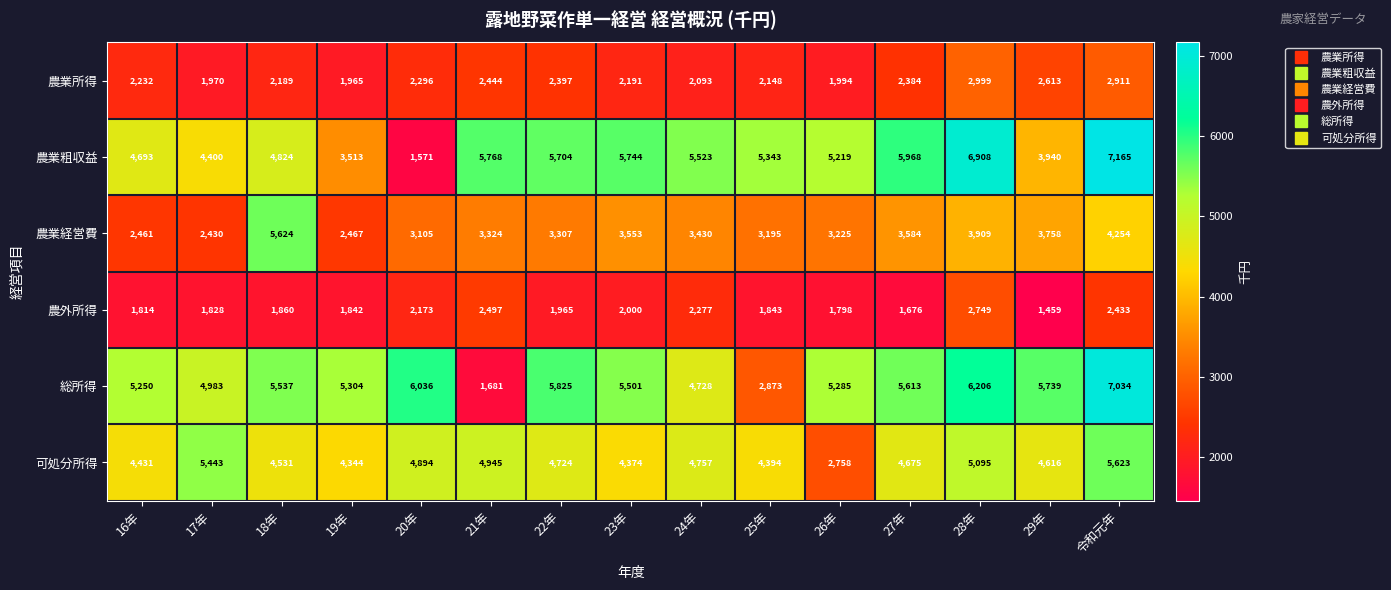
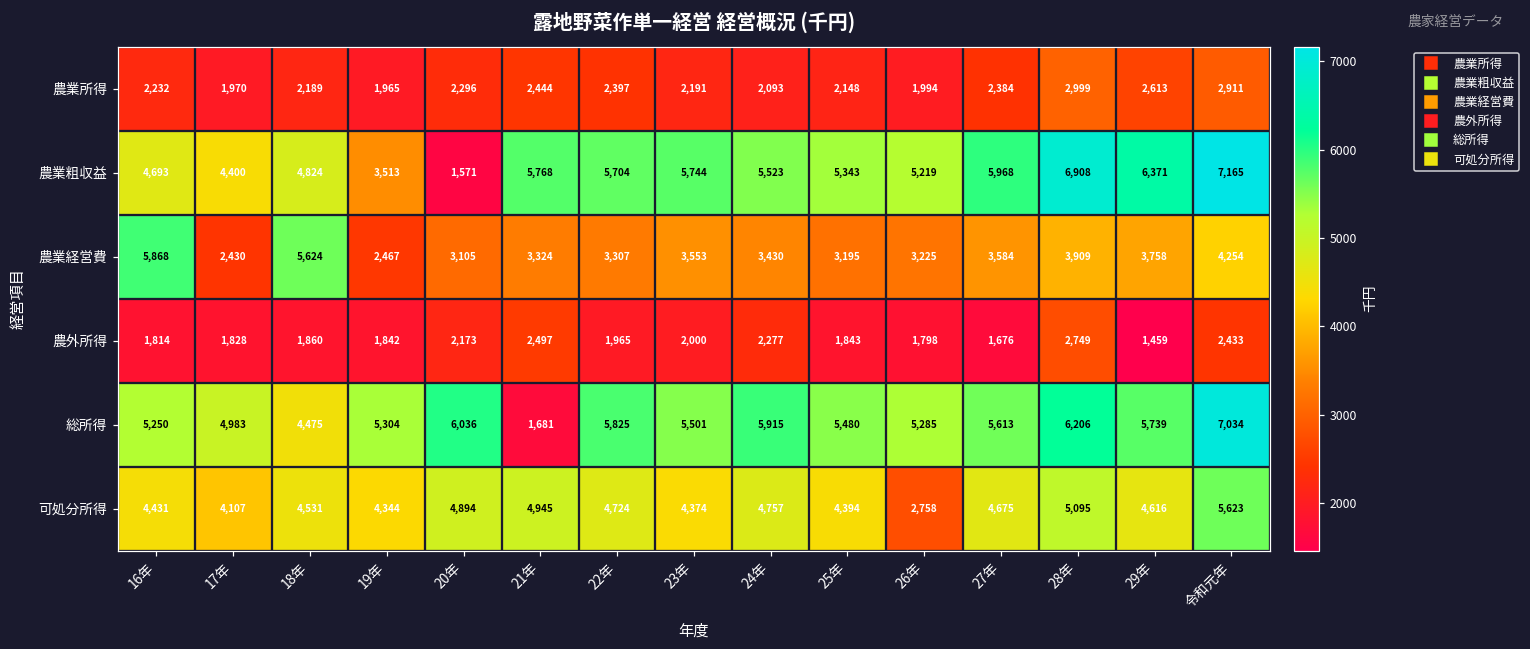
農業粗収益, 29年: 3,940 -> 6,371
農業経営費, 16年: 2,461 -> 5,868
総所得, 18年: 5,537 -> 4,475
総所得, 24年: 4,728 -> 5,915
総所得, 25年: 2,873 -> 5,480
可処分所得, 17年: 5,443 -> 4,107
